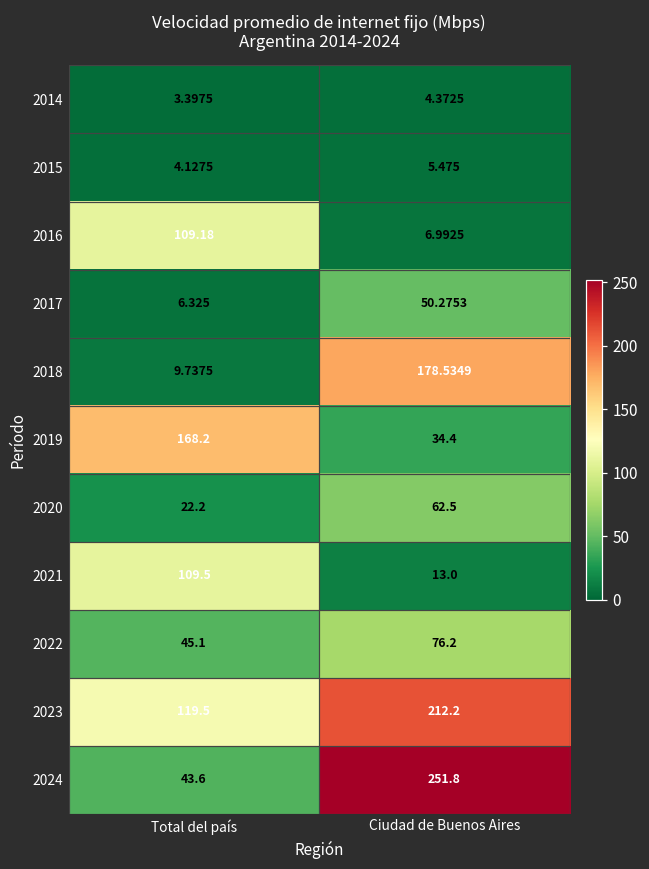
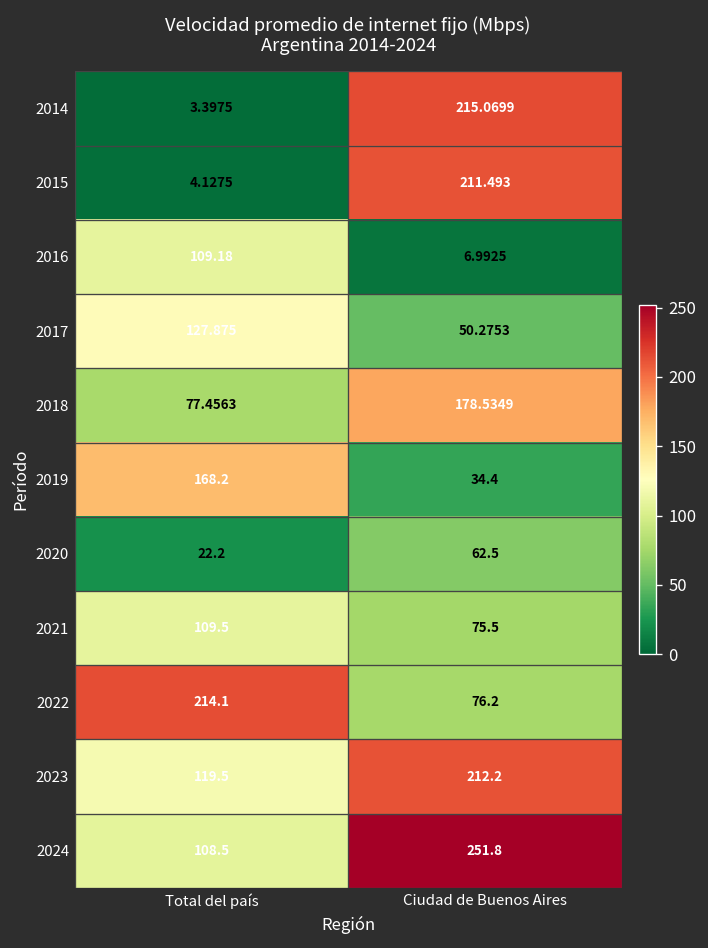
2014, Ciudad de Buenos Aires: 4.3725 -> 215.0699
2015, Ciudad de Buenos Aires: 5.475 -> 211.493
2017, Total del país: 6.325 -> 127.875
2018, Total del país: 9.7375 -> 77.4563
2021, Ciudad de Buenos Aires: 13.0 -> 75.5
2022, Total del país: 45.1 -> 214.1
2024, Total del país: 43.6 -> 108.5
